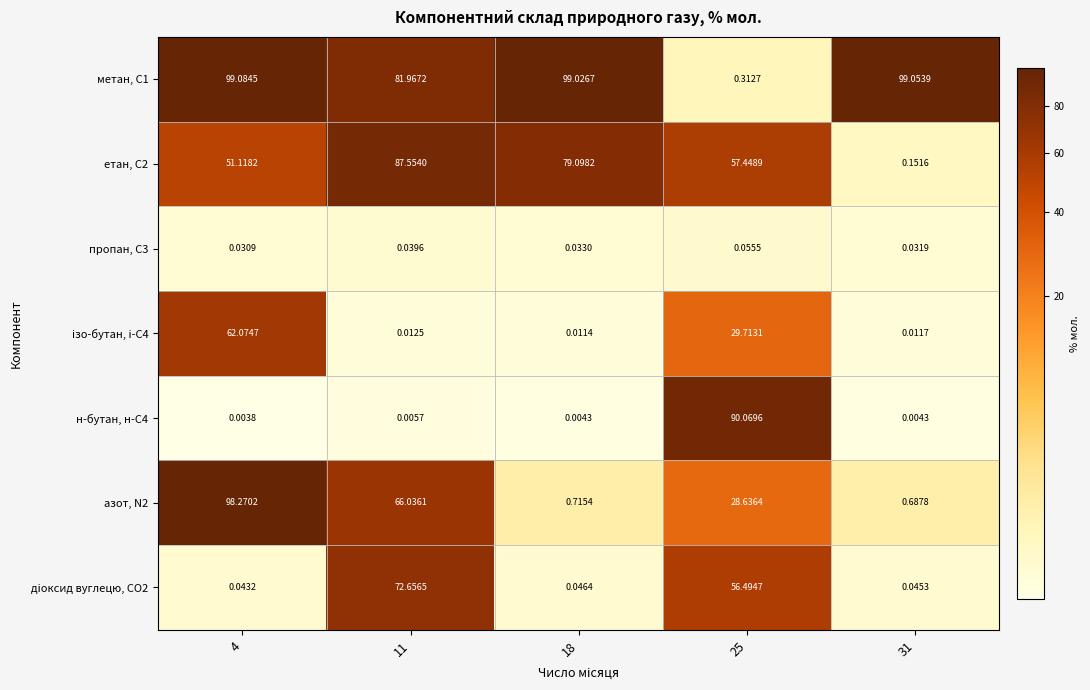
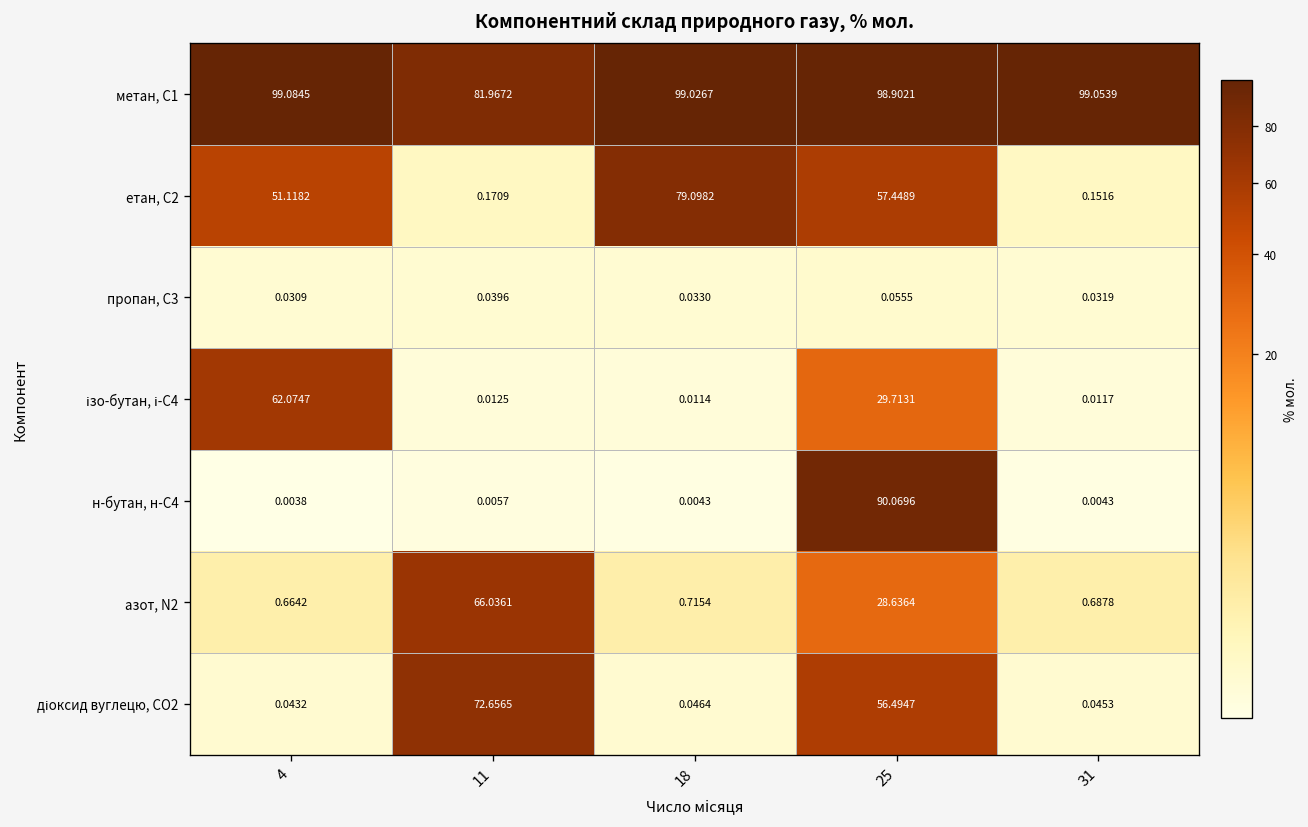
метан, С1, 25: 0.3127 -> 98.9021
етан, С2, 11: 87.5540 -> 0.1709
азот, N2, 4: 98.2702 -> 0.6642
